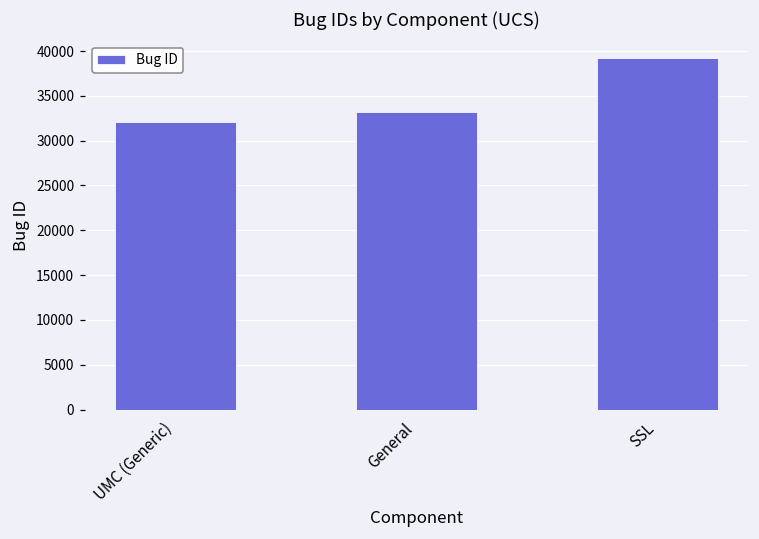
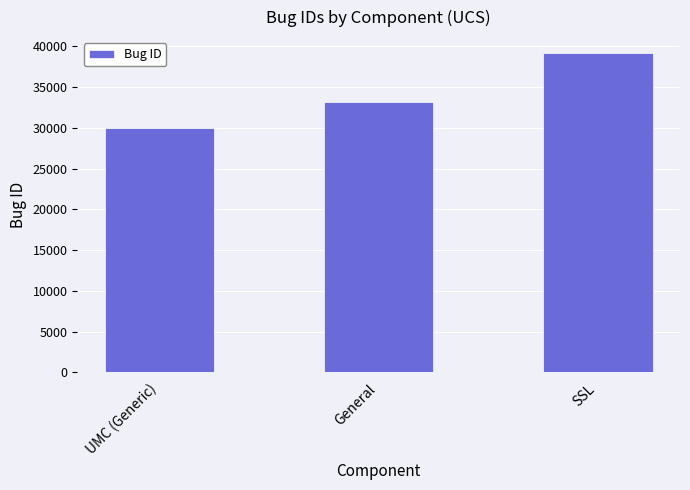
UMC (Generic): 32000 -> 30000
